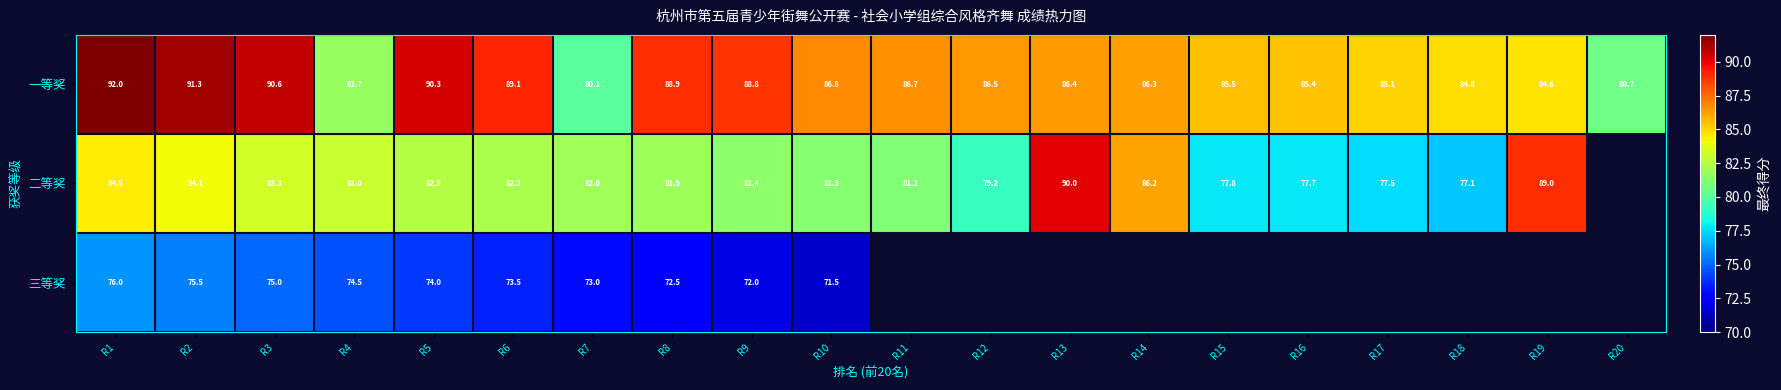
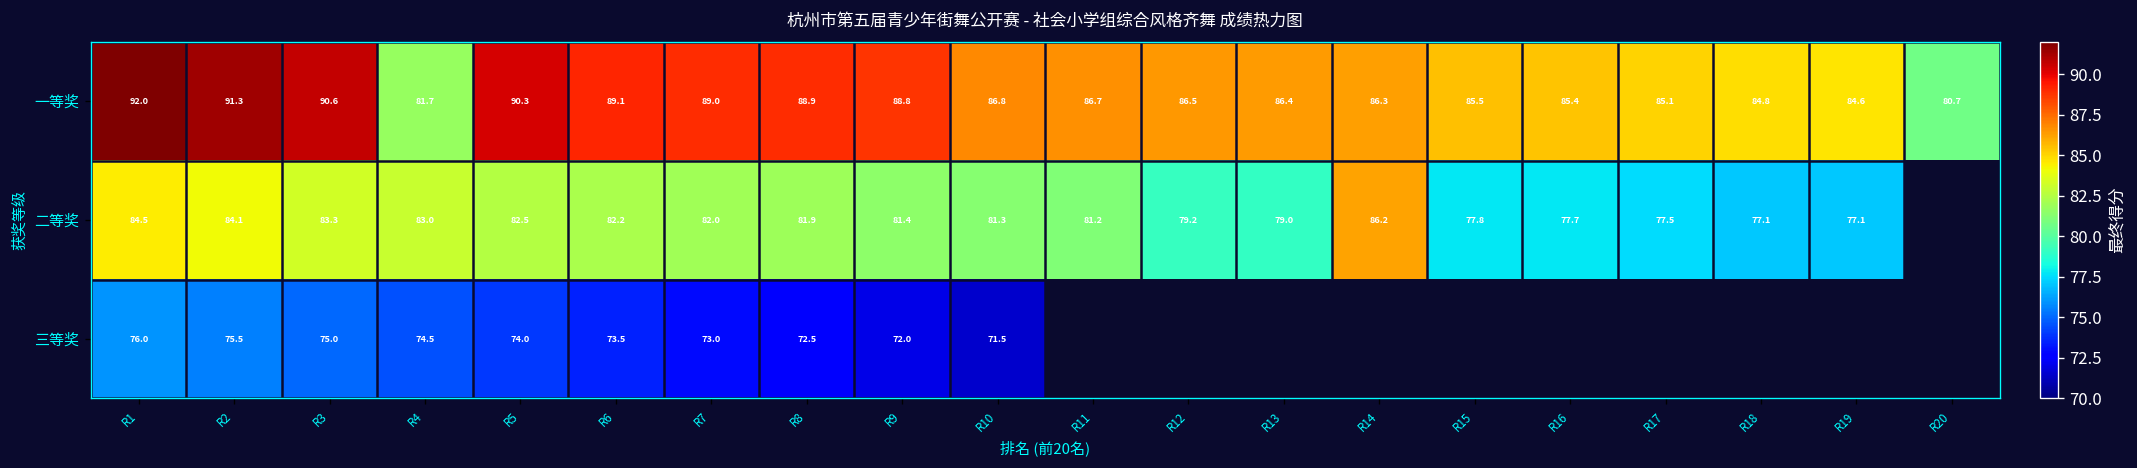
一等奖, R7: 80.1 -> 89.0
二等奖, R13: 90.0 -> 79.0
二等奖, R19: 89.0 -> 77.1
